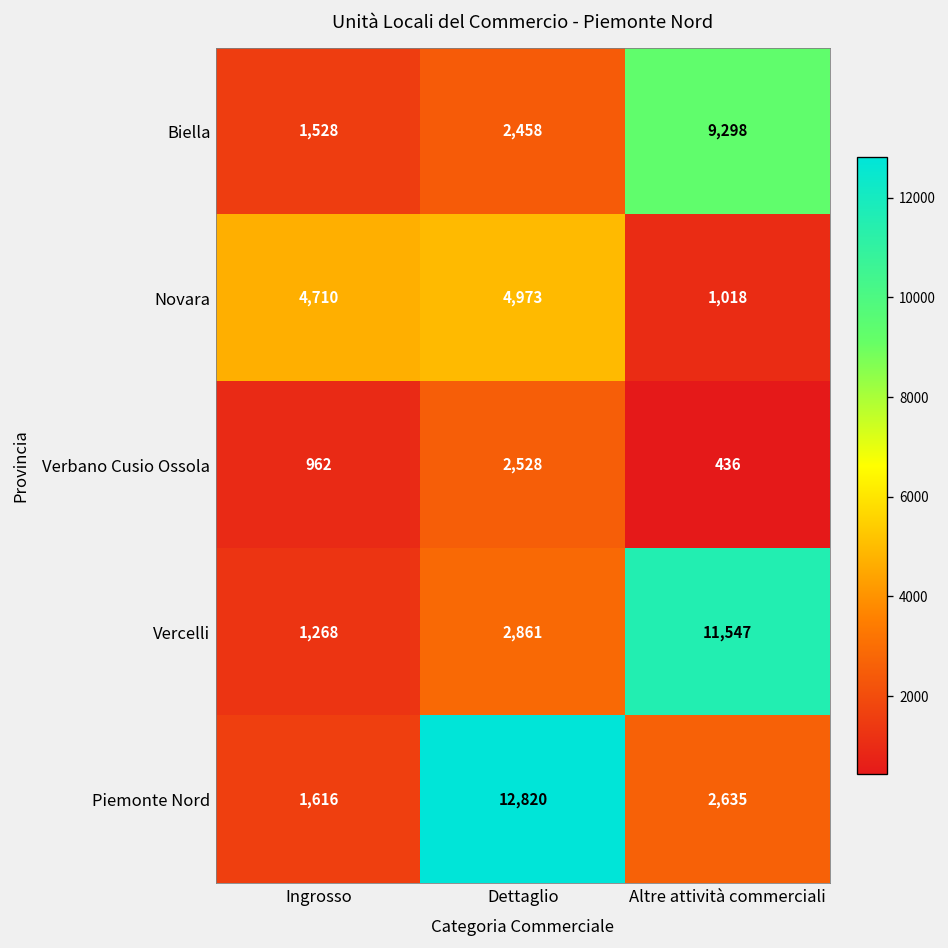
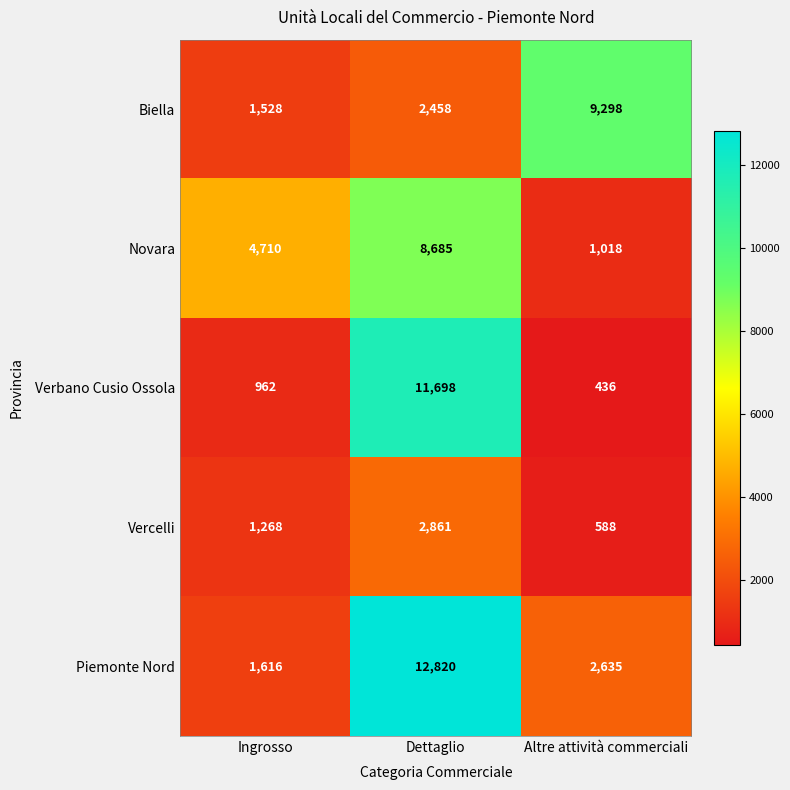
Novara, Dettaglio: 4,973 -> 8,685
Verbano Cusio Ossola, Dettaglio: 2,528 -> 11,698
Vercelli, Altre attività commerciali: 11,547 -> 588
